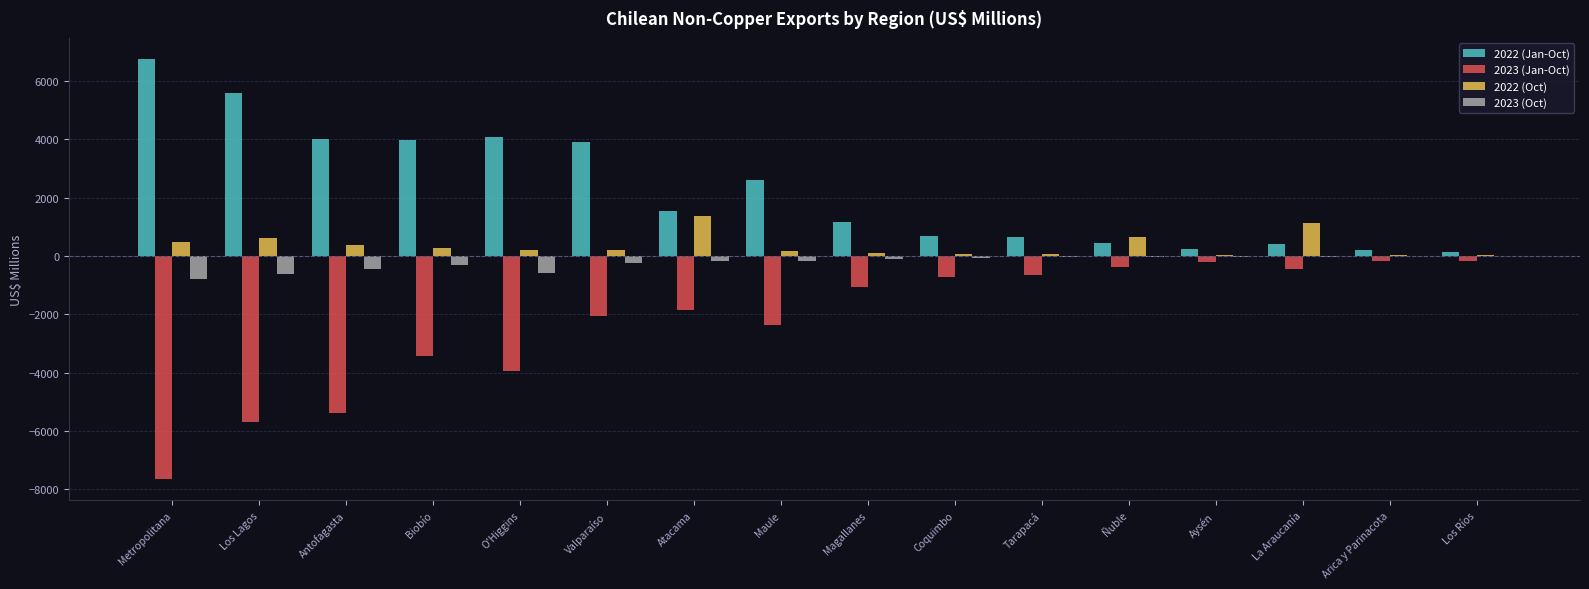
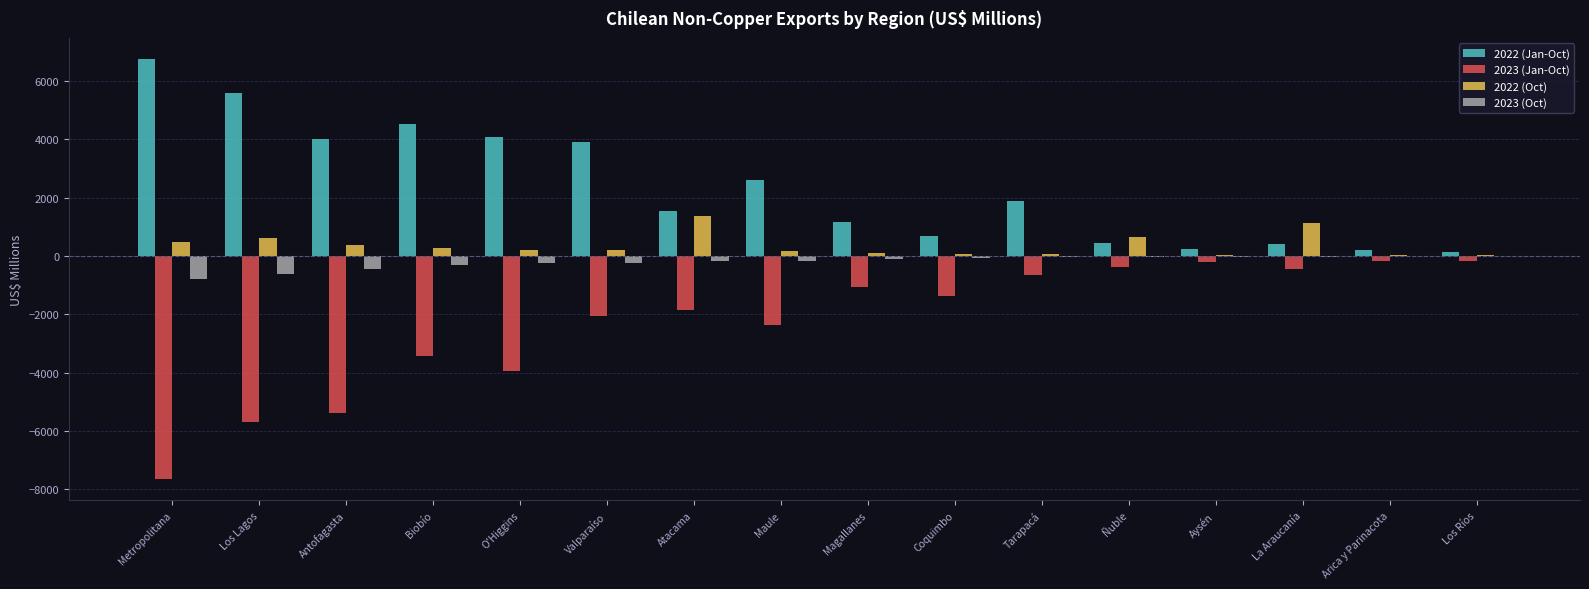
2022 (Jan-Oct), Biobío: 4000 -> 4500
2023 (Oct), O'Higgins: -600 -> -200
2023 (Jan-Oct), Coquimbo: -700 -> -1400
2022 (Jan-Oct), Tarapacá: 600 -> 1900
